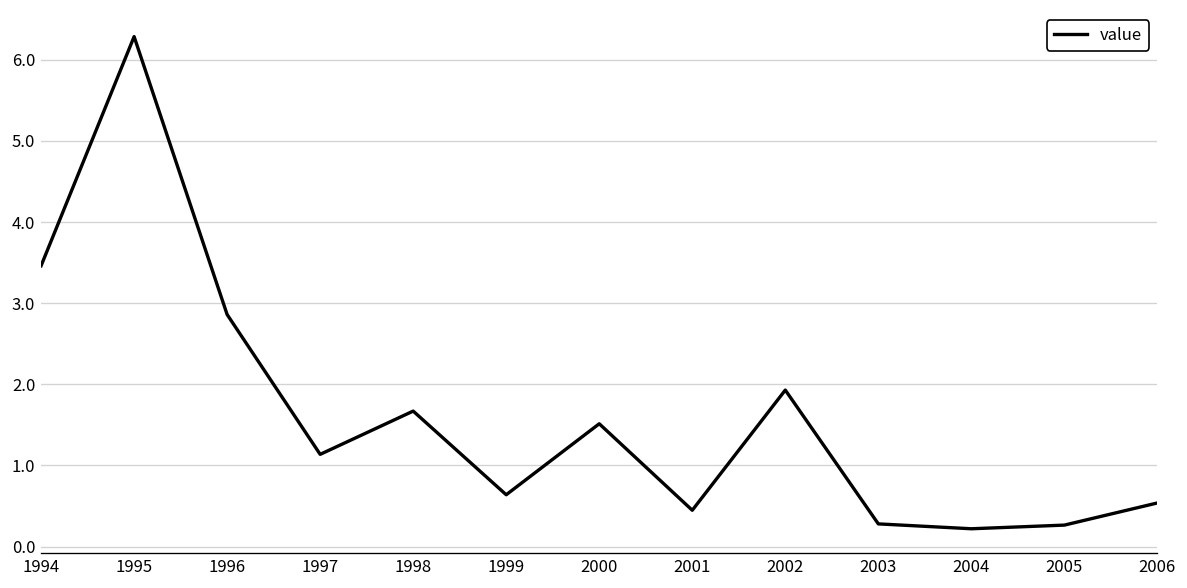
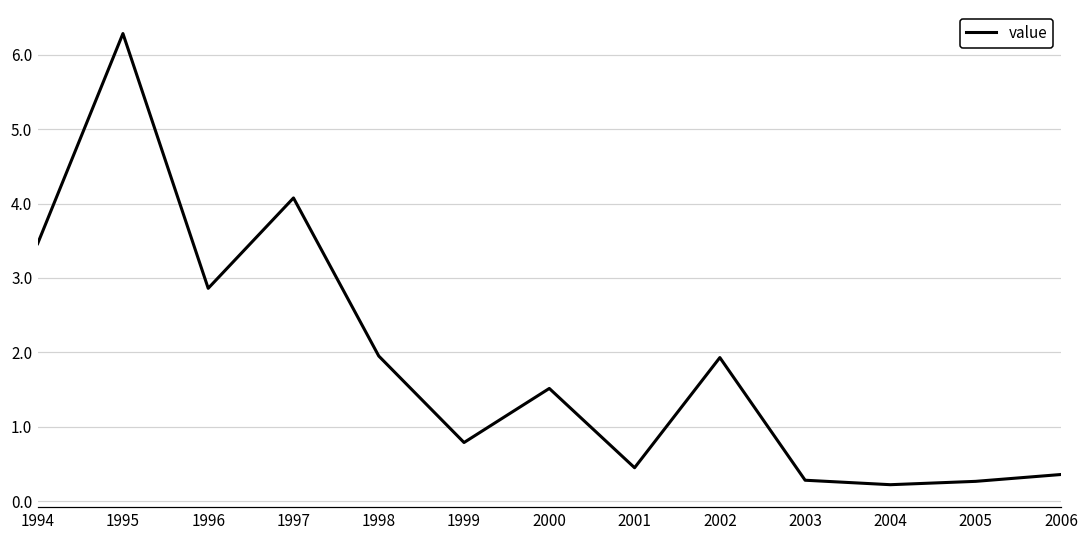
1997: 1.1 -> 4.1
1998: 1.7 -> 2.0
1999: 0.6 -> 0.8
2006: 0.5 -> 0.4
